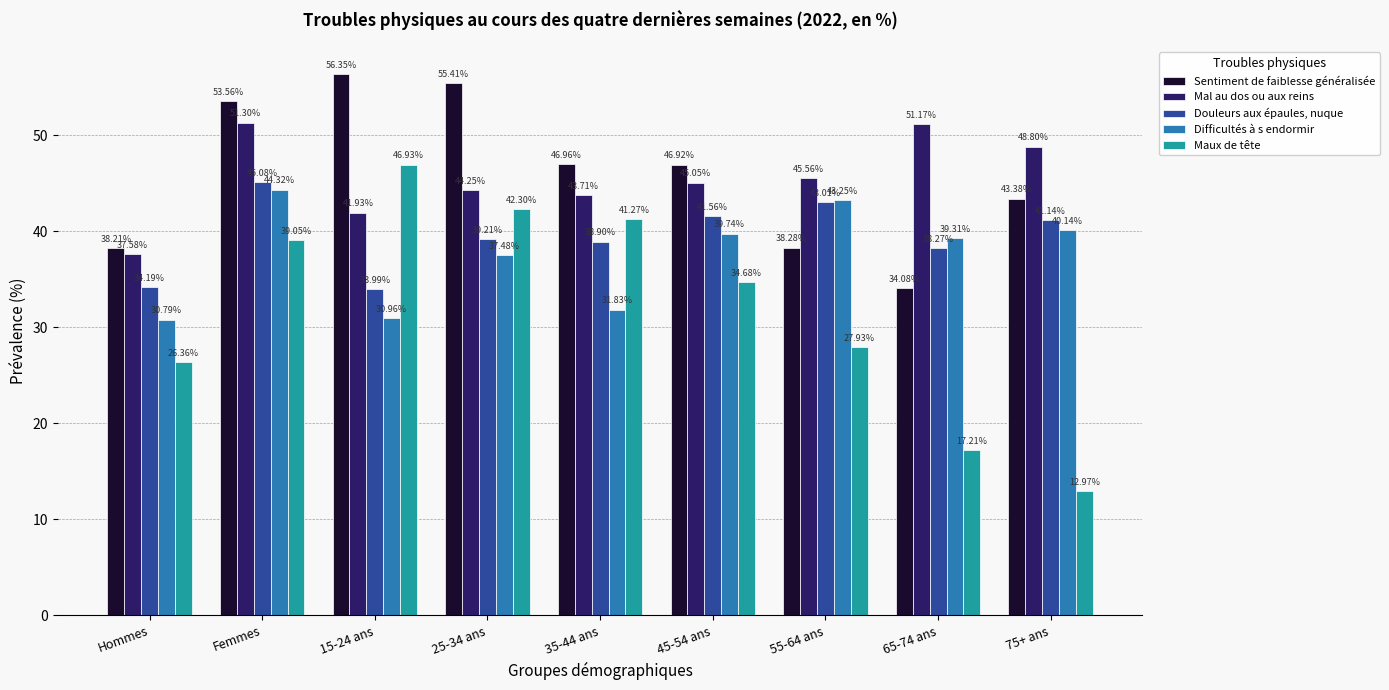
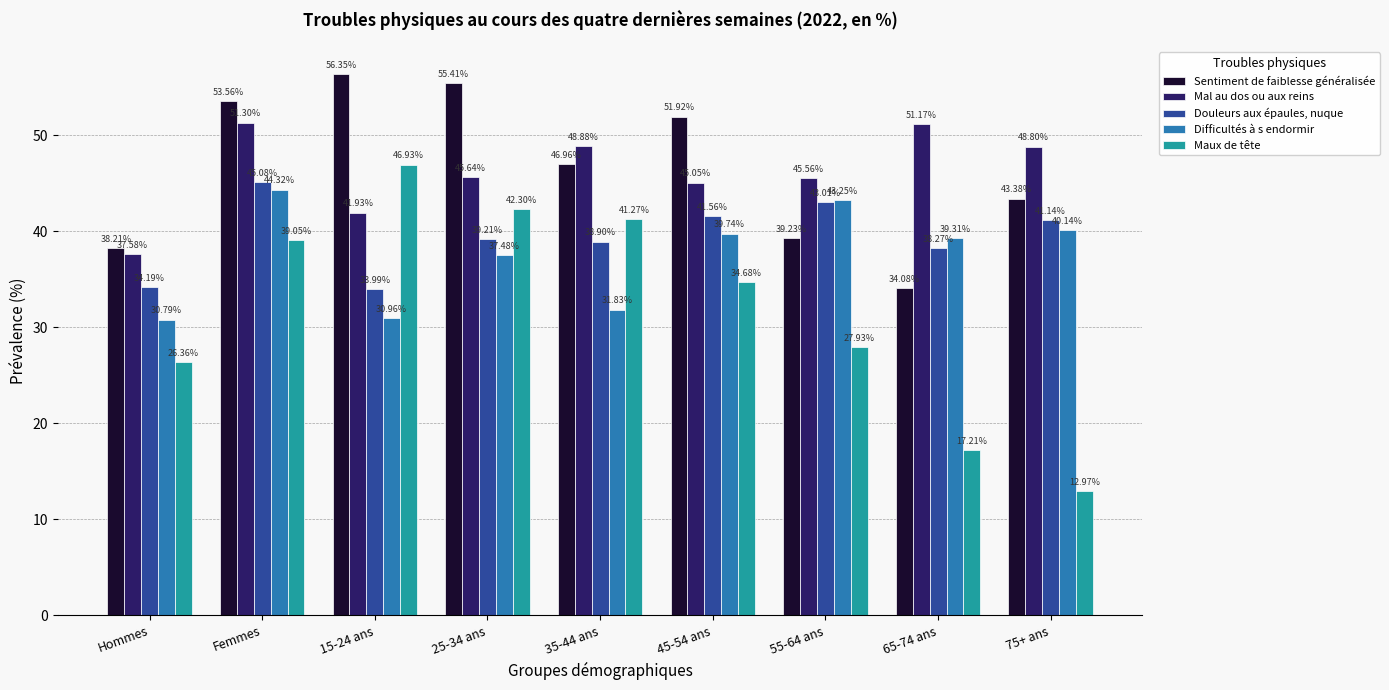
Mal au dos ou aux reins, 25-34 ans: 44.25% -> 45.64%
Mal au dos ou aux reins, 35-44 ans: 43.71% -> 48.88%
Sentiment de faiblesse généralisée, 45-54 ans: 46.92% -> 51.92%
Sentiment de faiblesse généralisée, 55-64 ans: 38.28% -> 39.23%
